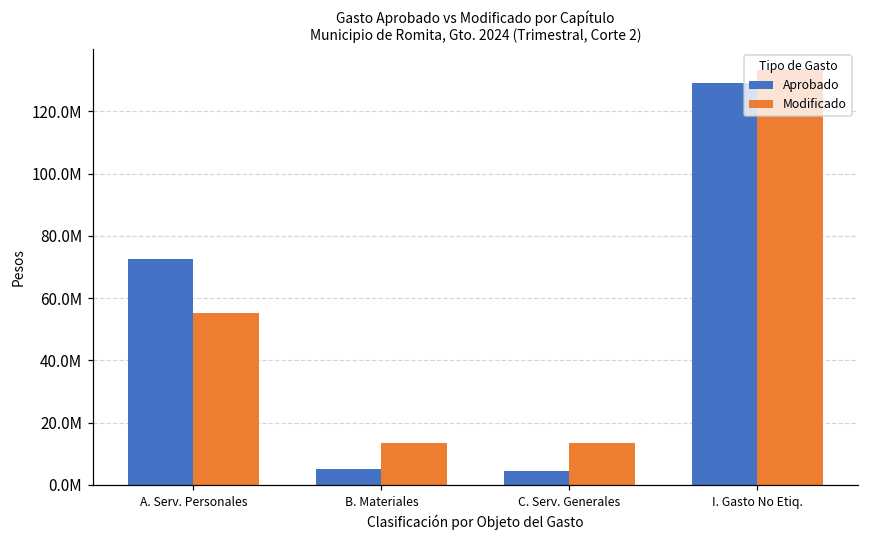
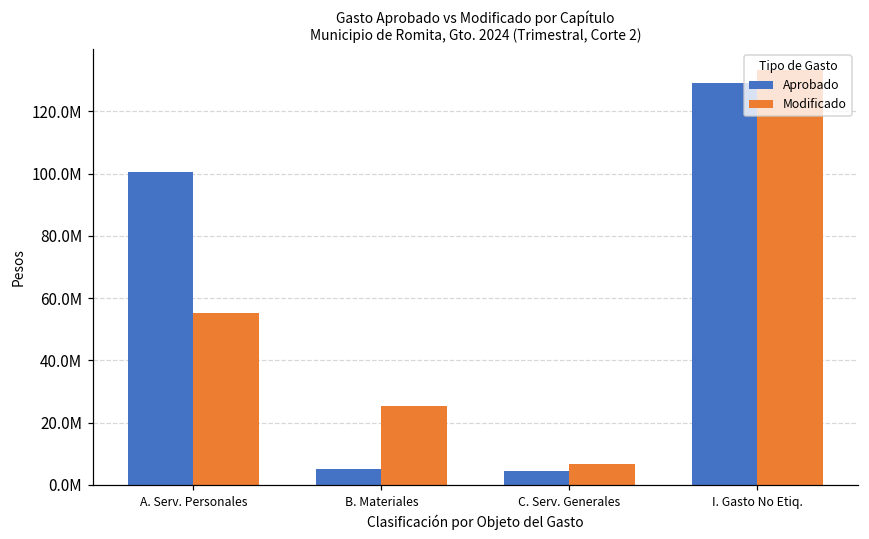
Aprobado, A. Serv. Personales: 73000000 -> 101000000
Modificado, B. Materiales: 13000000 -> 25000000
Modificado, C. Serv. Generales: 13000000 -> 7000000
